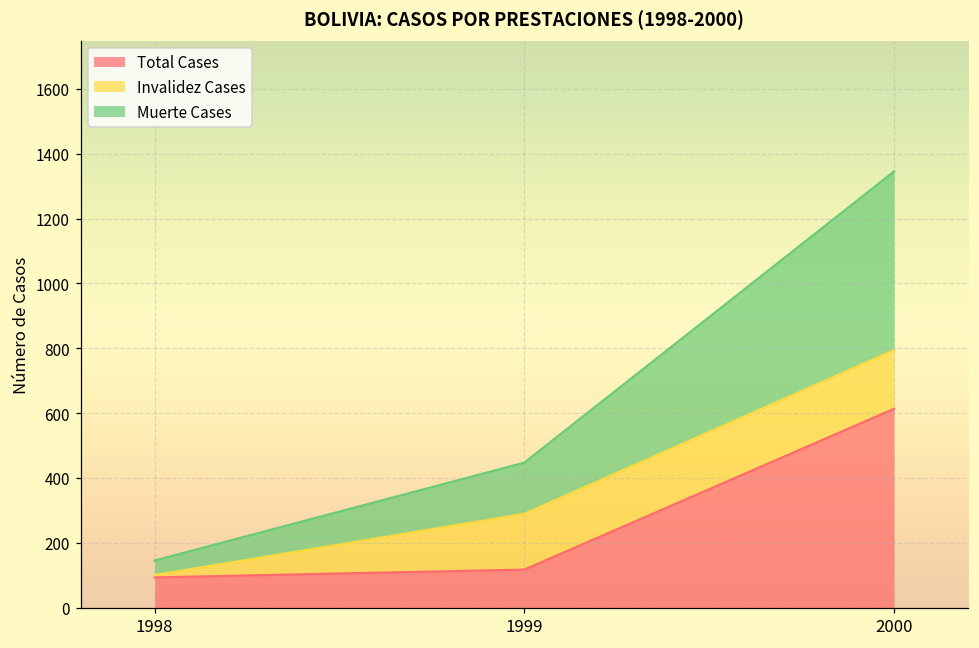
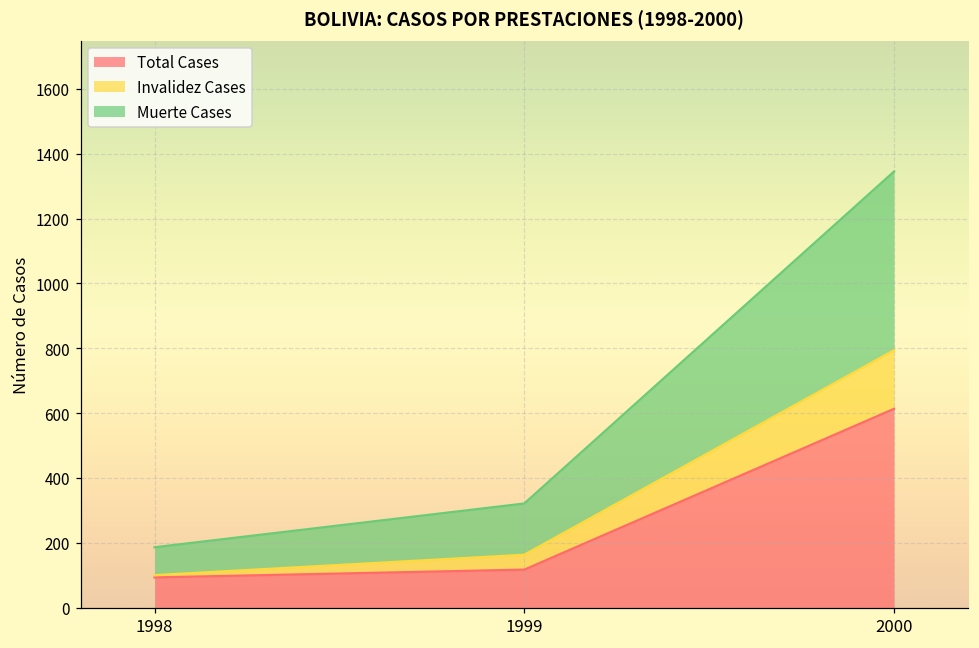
Muerte Cases, 1998: 50 -> 90
Invalidez Cases, 1999: 170 -> 50
